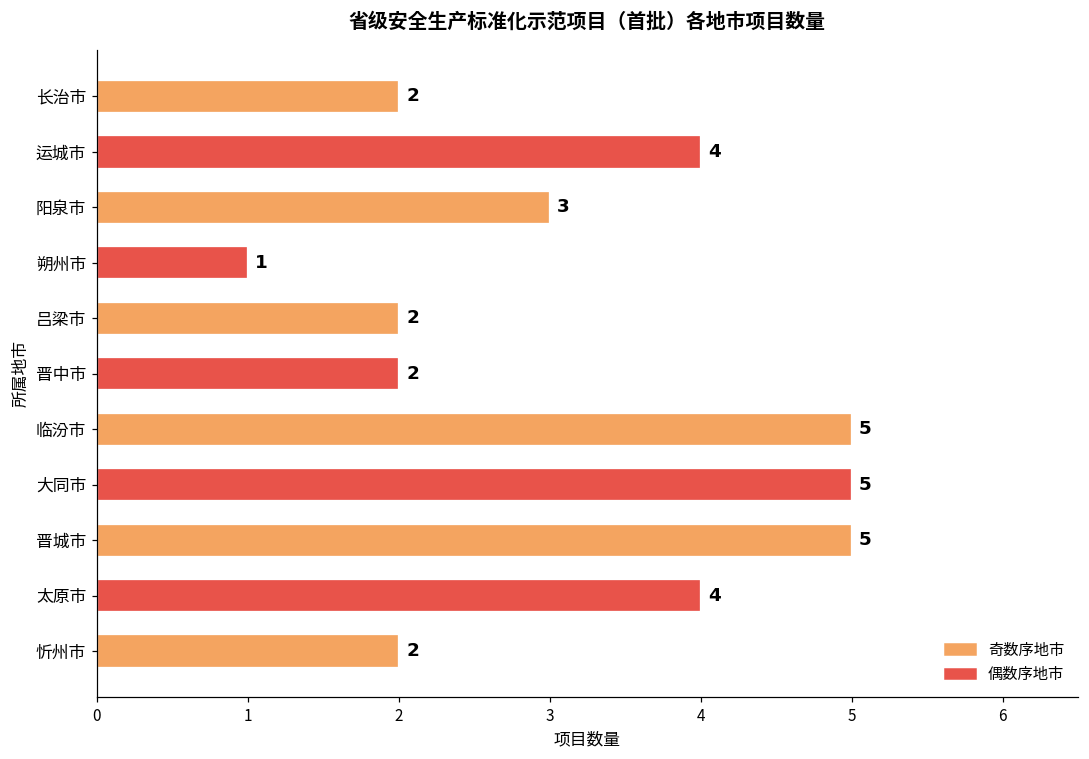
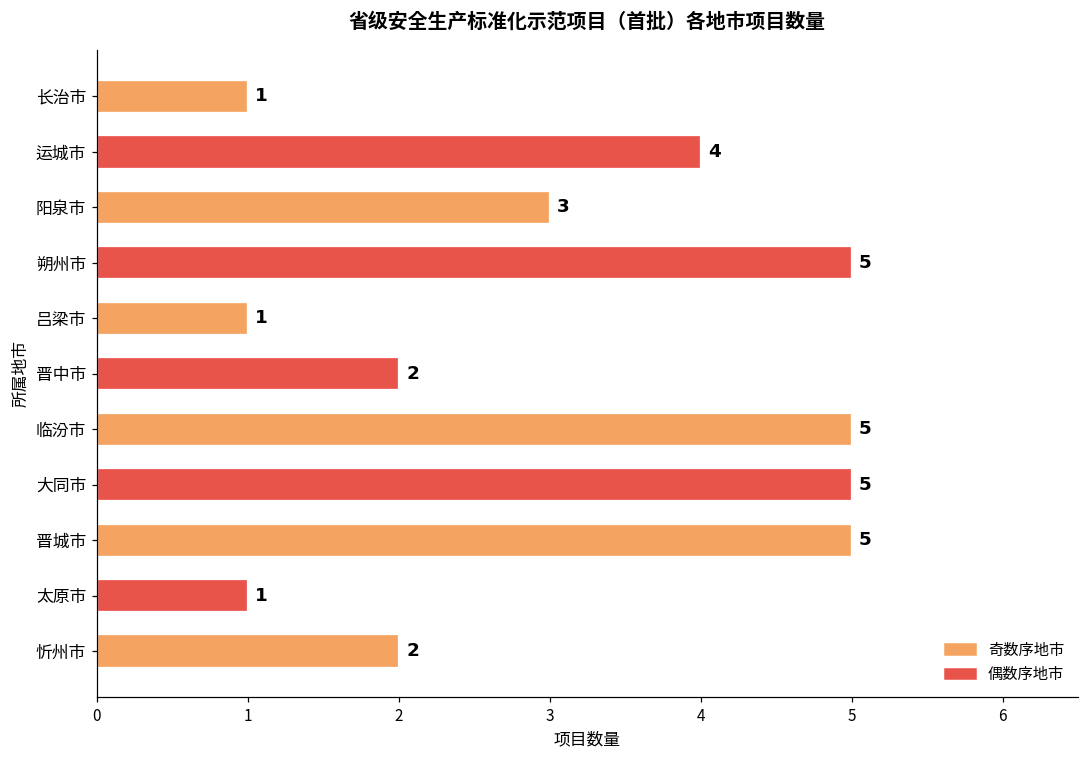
长治市: 2 -> 1
朔州市: 1 -> 5
吕梁市: 2 -> 1
太原市: 4 -> 1
